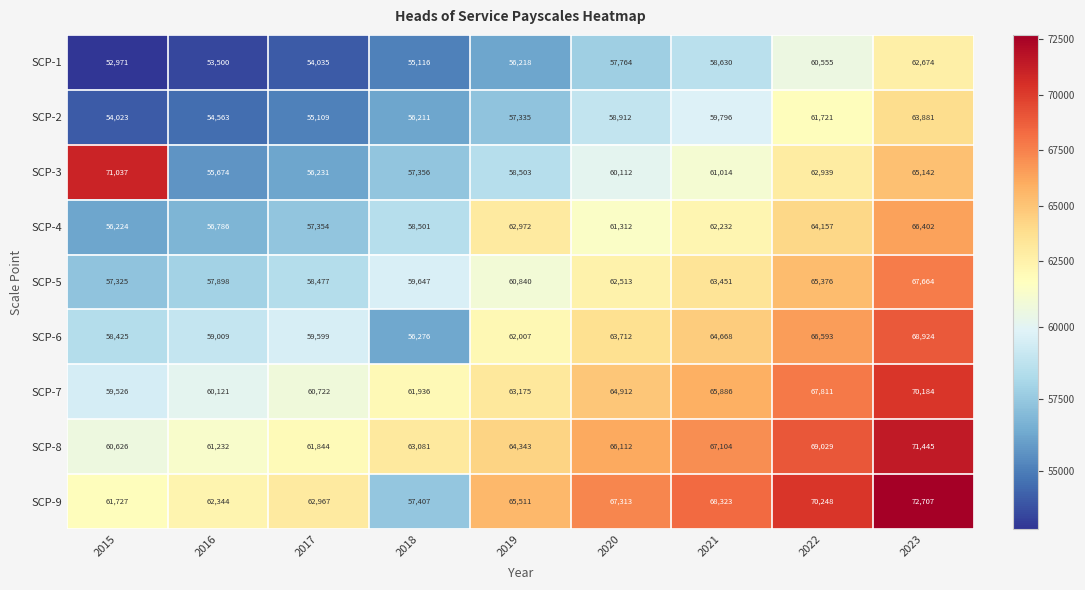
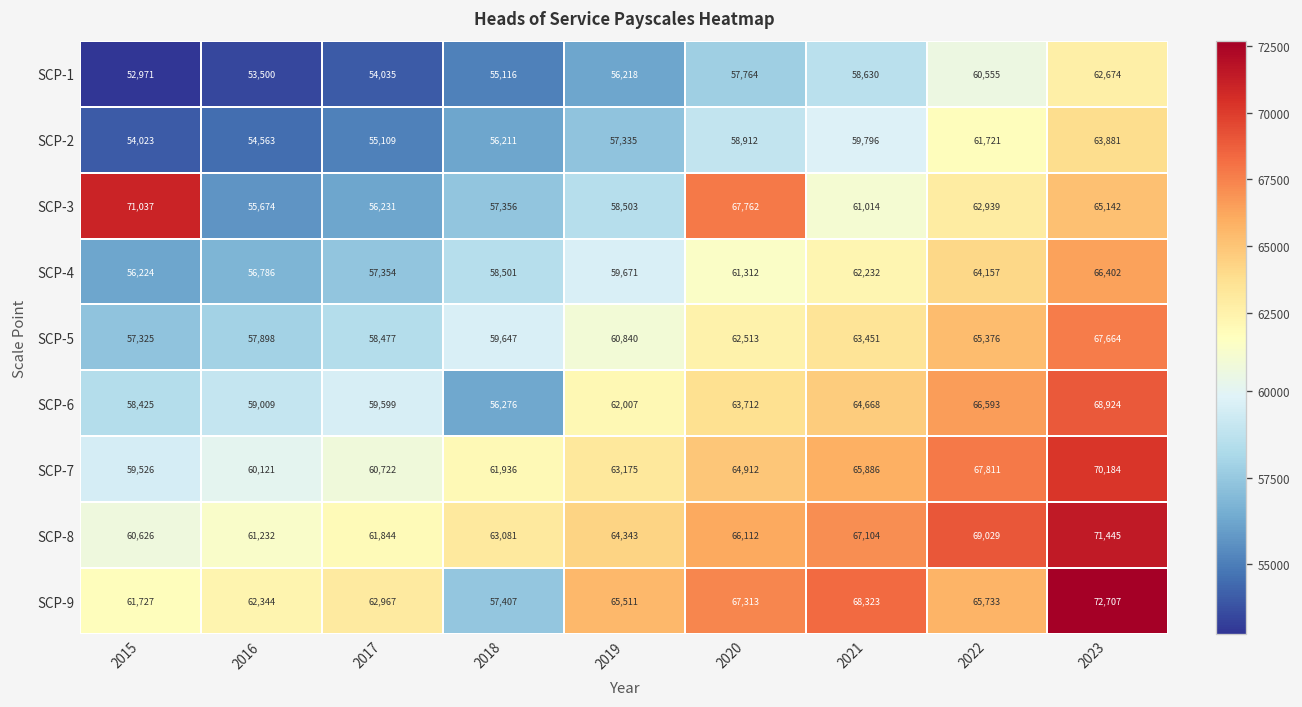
SCP-3, 2020: 60,112 -> 67,762
SCP-4, 2019: 62,972 -> 59,671
SCP-9, 2022: 70,248 -> 65,733
